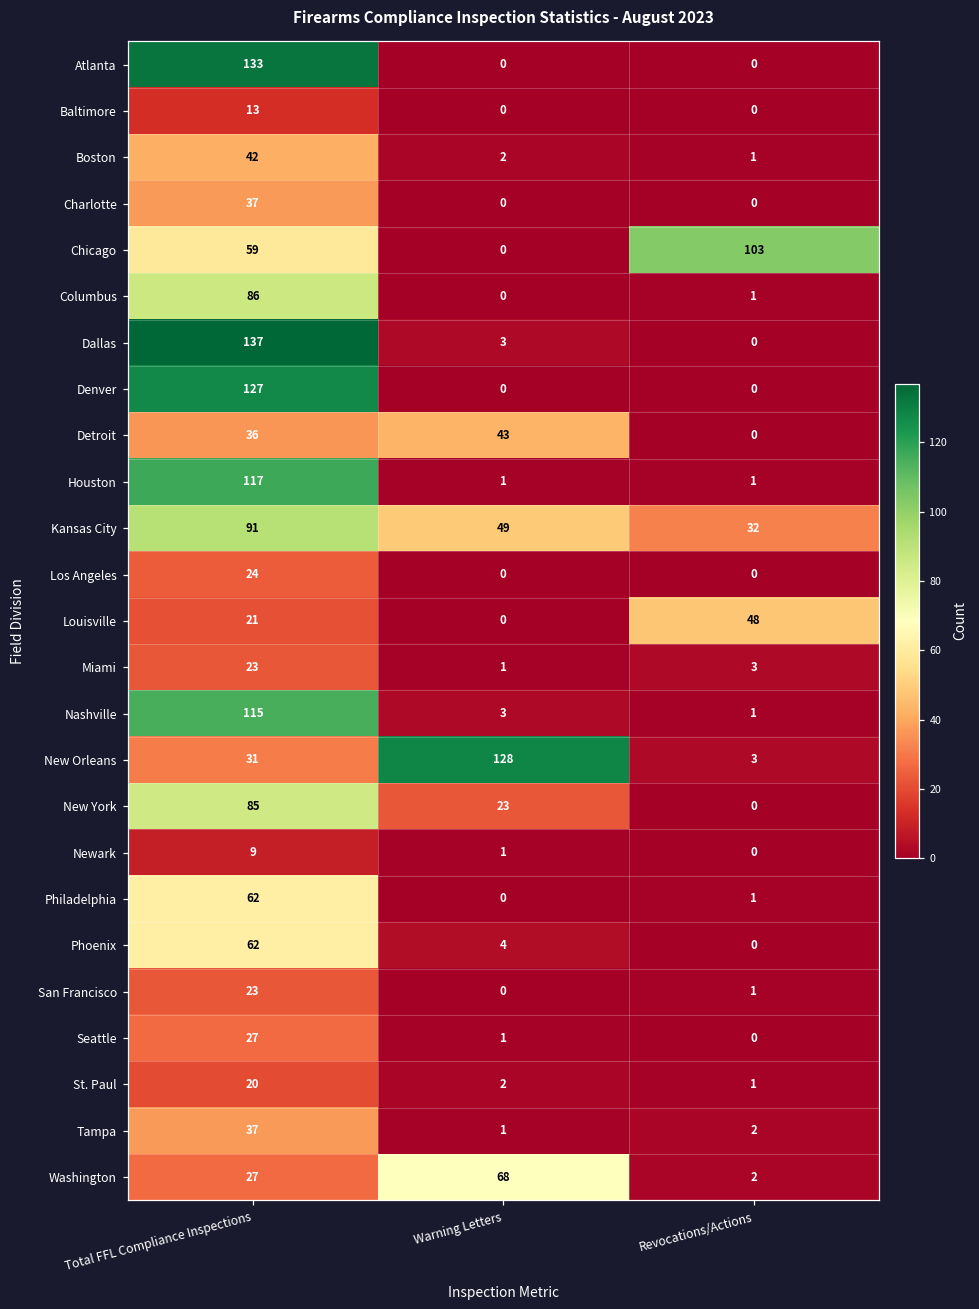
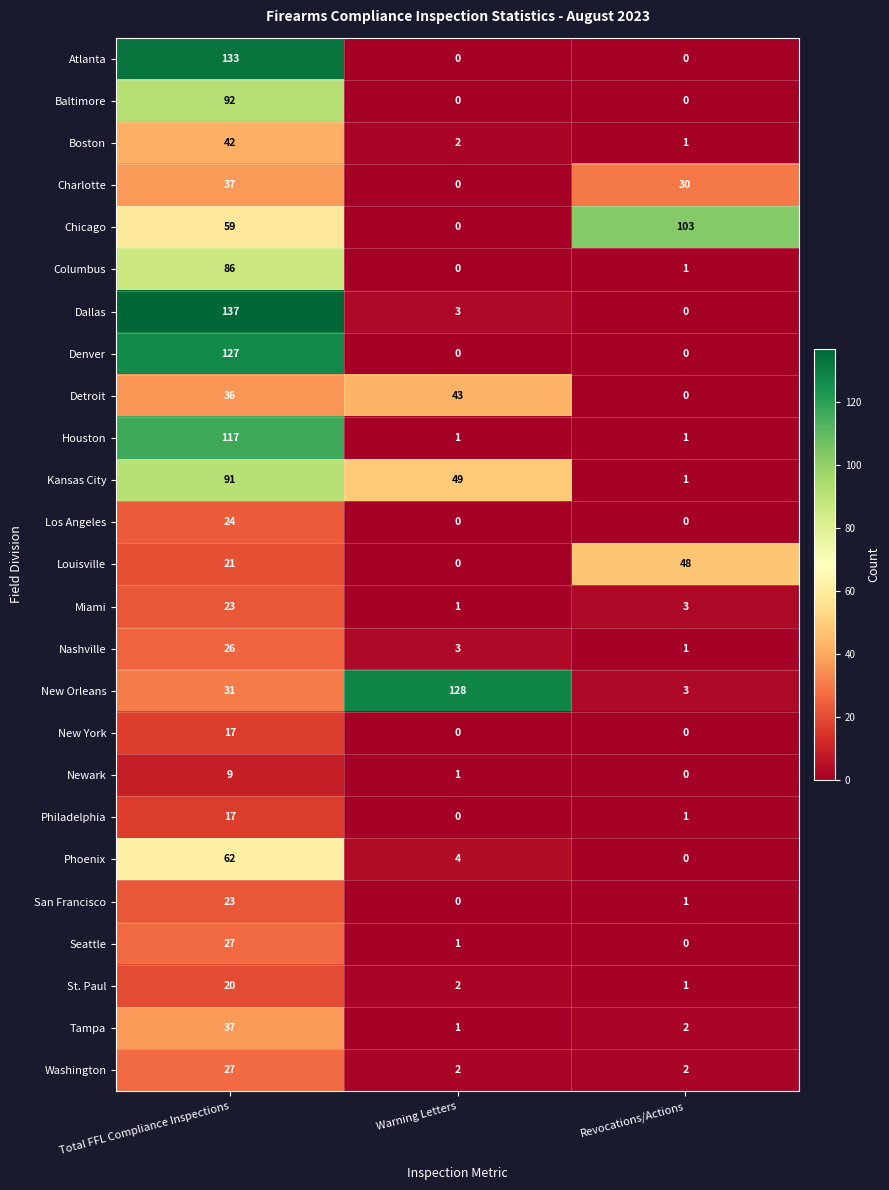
Baltimore, Total FFL Compliance Inspections: 13 -> 92
Charlotte, Revocations/Actions: 0 -> 30
Kansas City, Revocations/Actions: 32 -> 1
Nashville, Total FFL Compliance Inspections: 115 -> 26
New York, Total FFL Compliance Inspections: 85 -> 17
New York, Warning Letters: 23 -> 0
Philadelphia, Total FFL Compliance Inspections: 62 -> 17
Washington, Warning Letters: 68 -> 2
